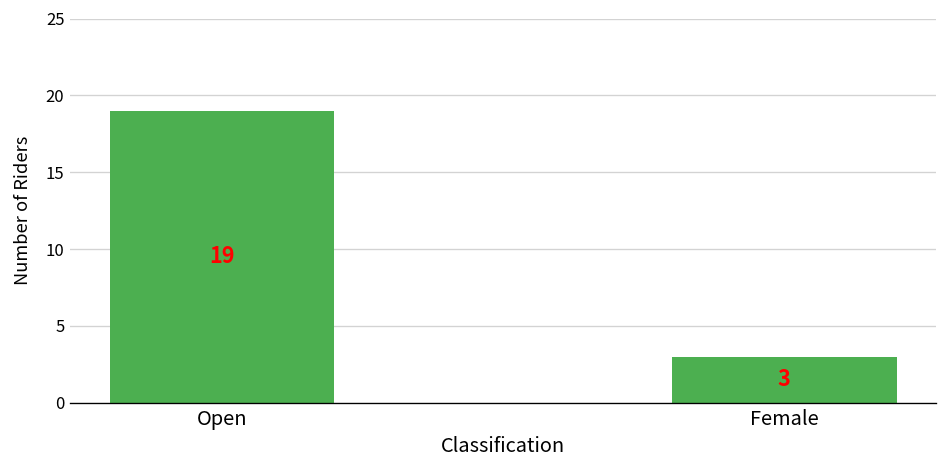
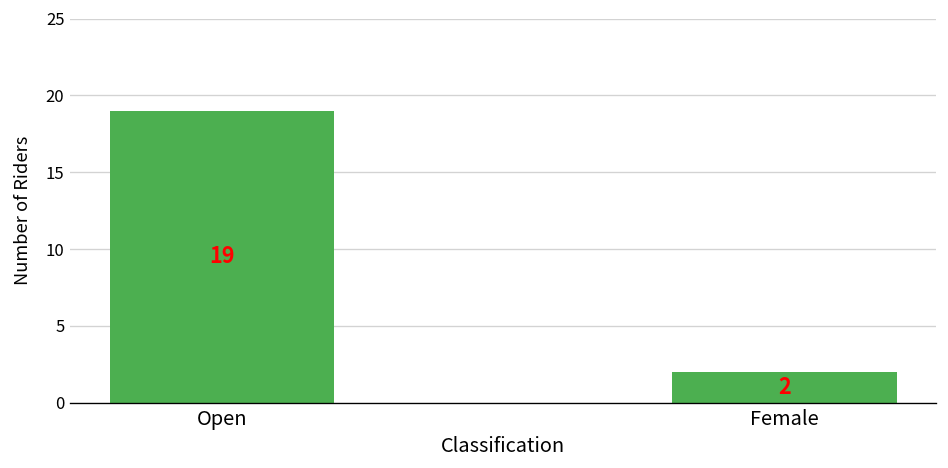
Female: 3 -> 2
